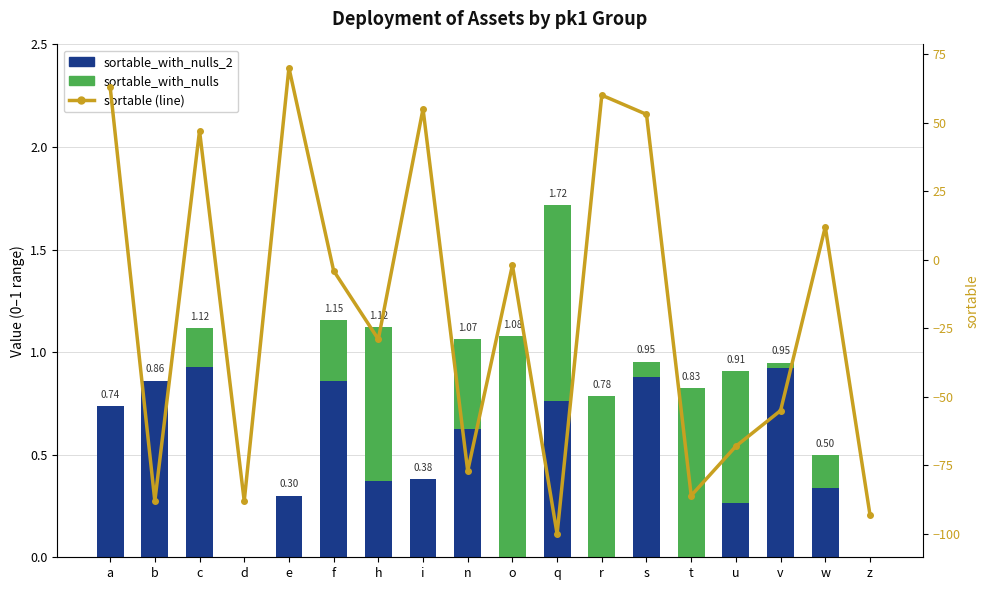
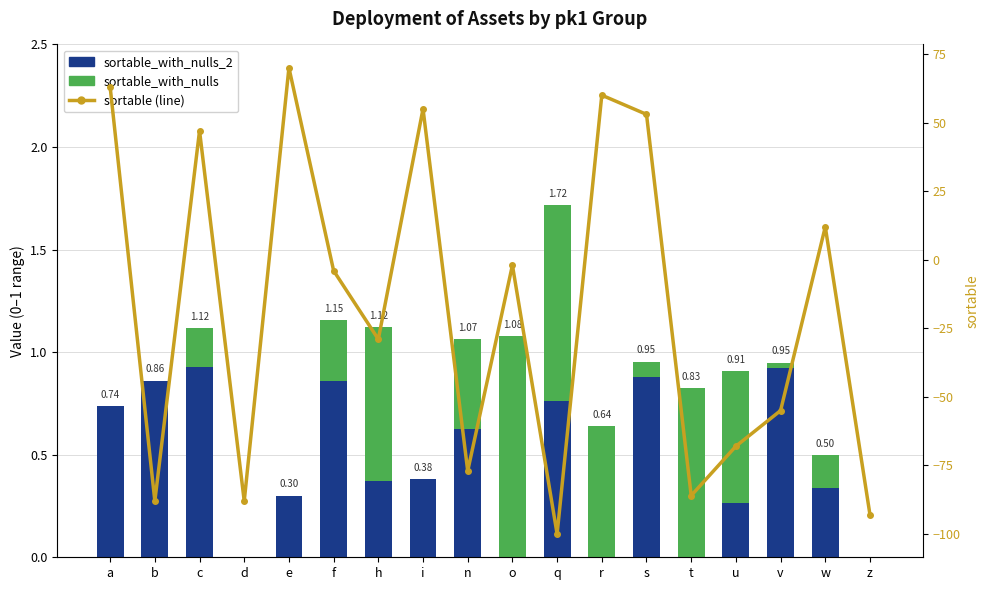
sortable_with_nulls, r: 0.78 -> 0.64
